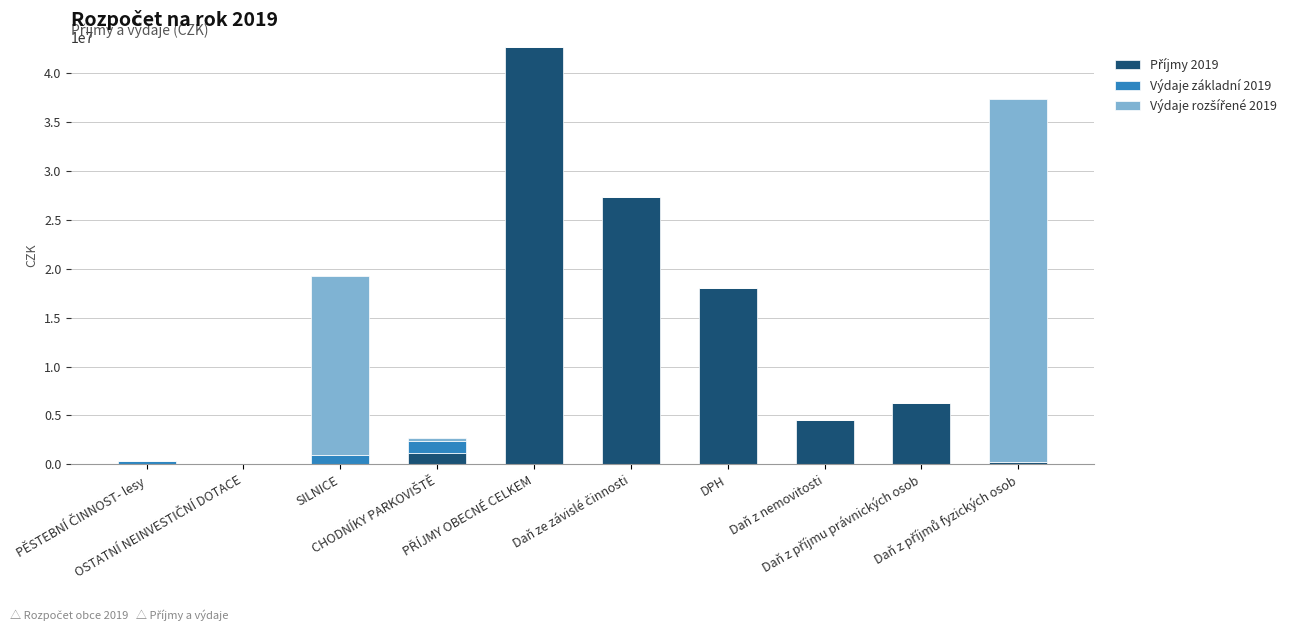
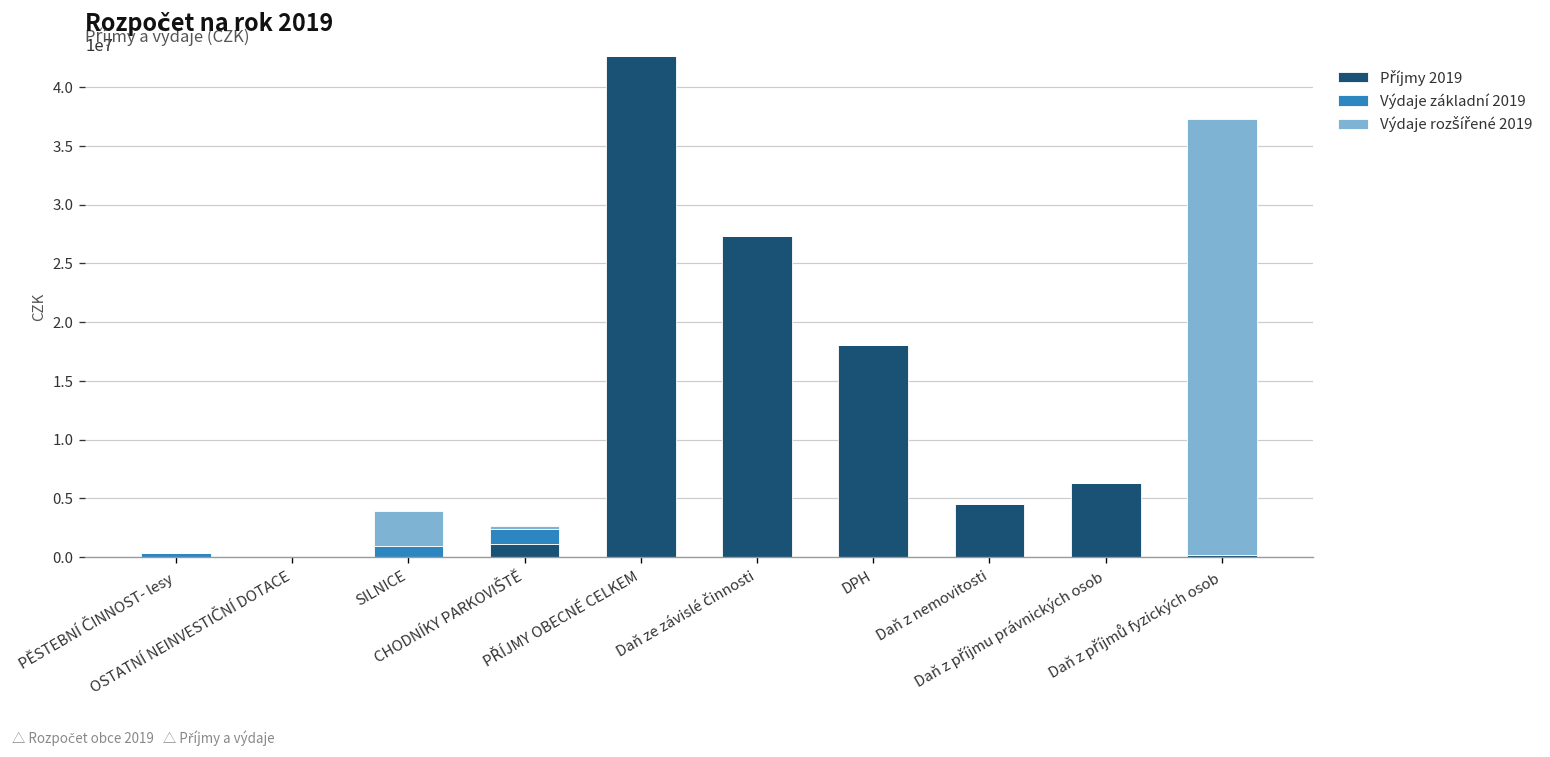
Výdaje rozšířené 2019, SILNICE: 18000000 -> 3000000
